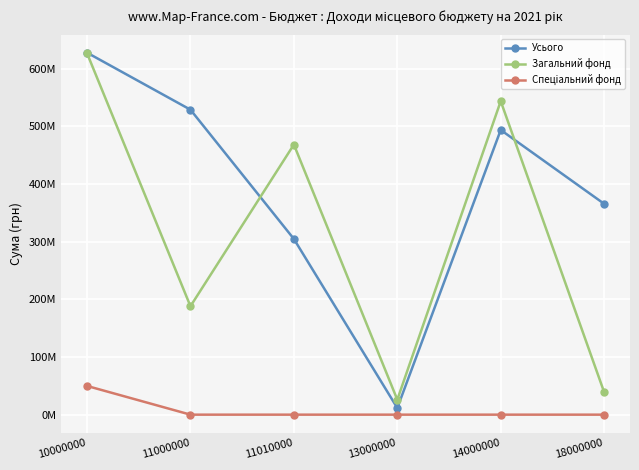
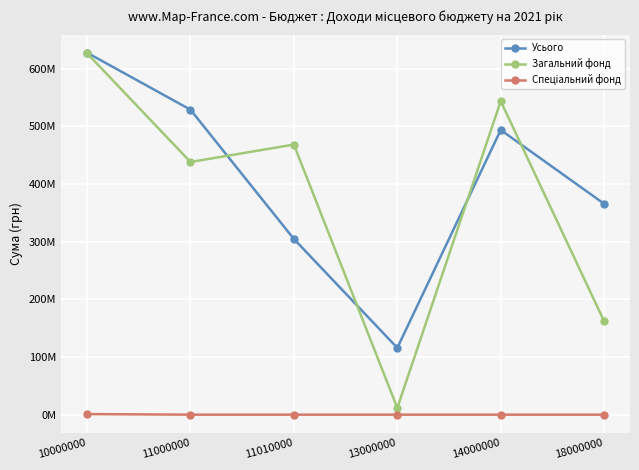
Спеціальний фонд, 10000000: 50000000 -> 0
Загальний фонд, 11000000: 190000000 -> 440000000
Усього, 13000000: 10000000 -> 120000000
Загальний фонд, 13000000: 30000000 -> 10000000
Загальний фонд, 18000000: 40000000 -> 160000000
